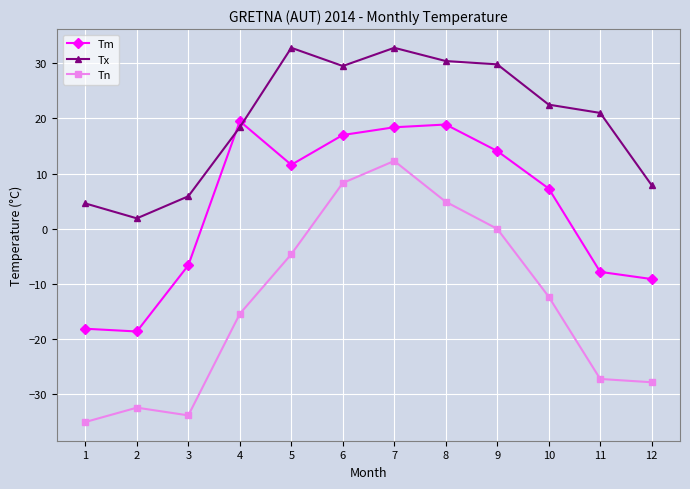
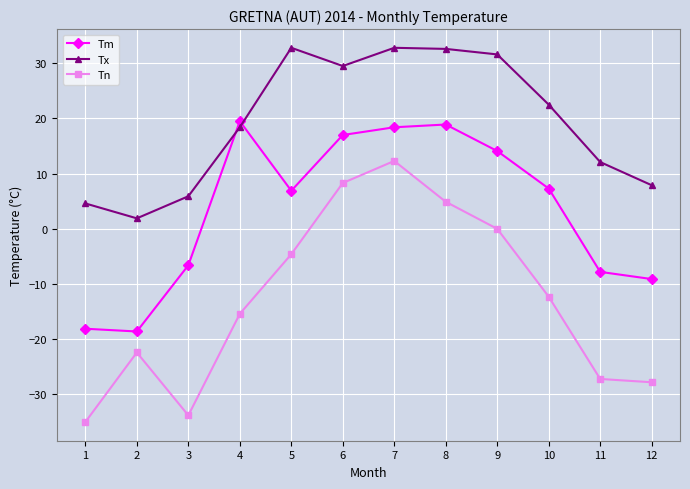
Tn, 2: -32 -> -22
Tm, 5: 12 -> 7
Tx, 8: 30 -> 33
Tx, 9: 30 -> 32
Tx, 11: 21 -> 12
